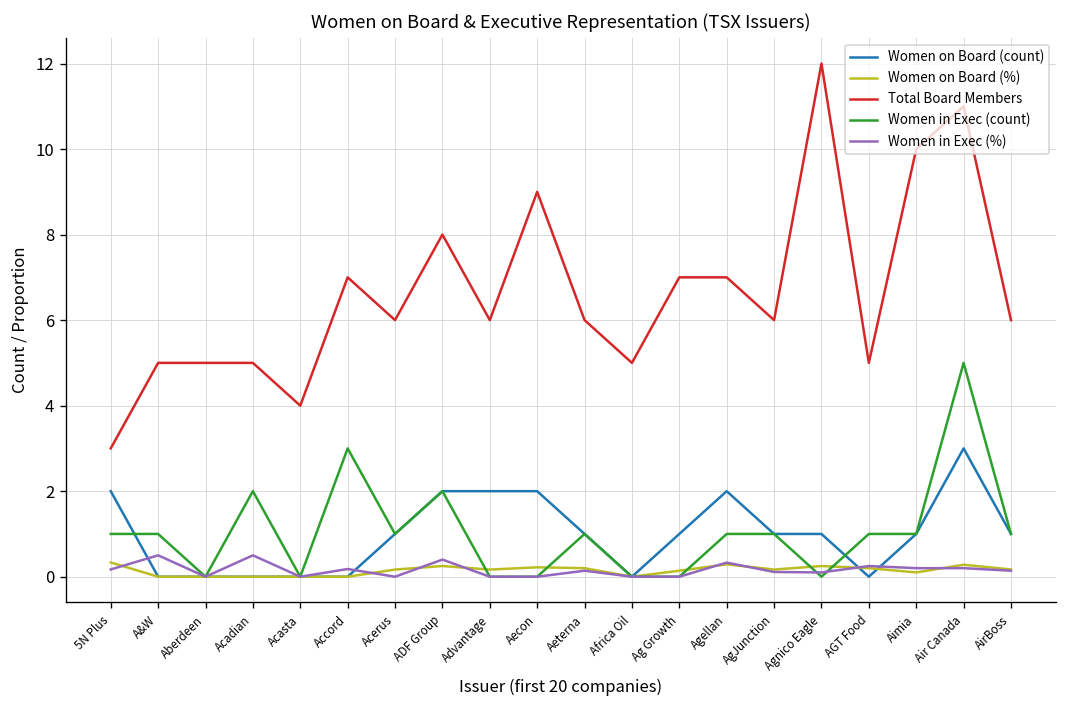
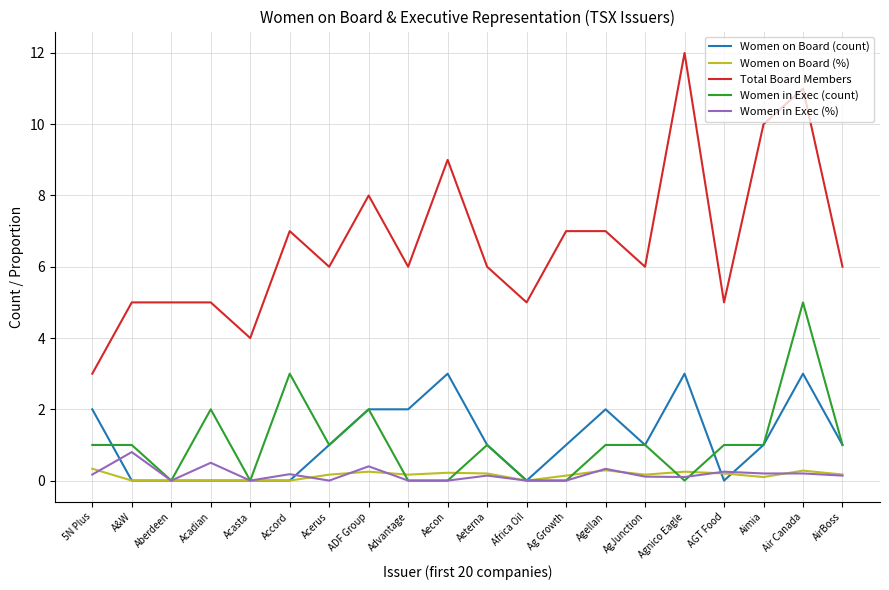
Women in Exec (%), A&W: 0.5 -> 0.8
Women on Board (count), Aecon: 2 -> 3
Women on Board (count), Agnico Eagle: 1 -> 3
